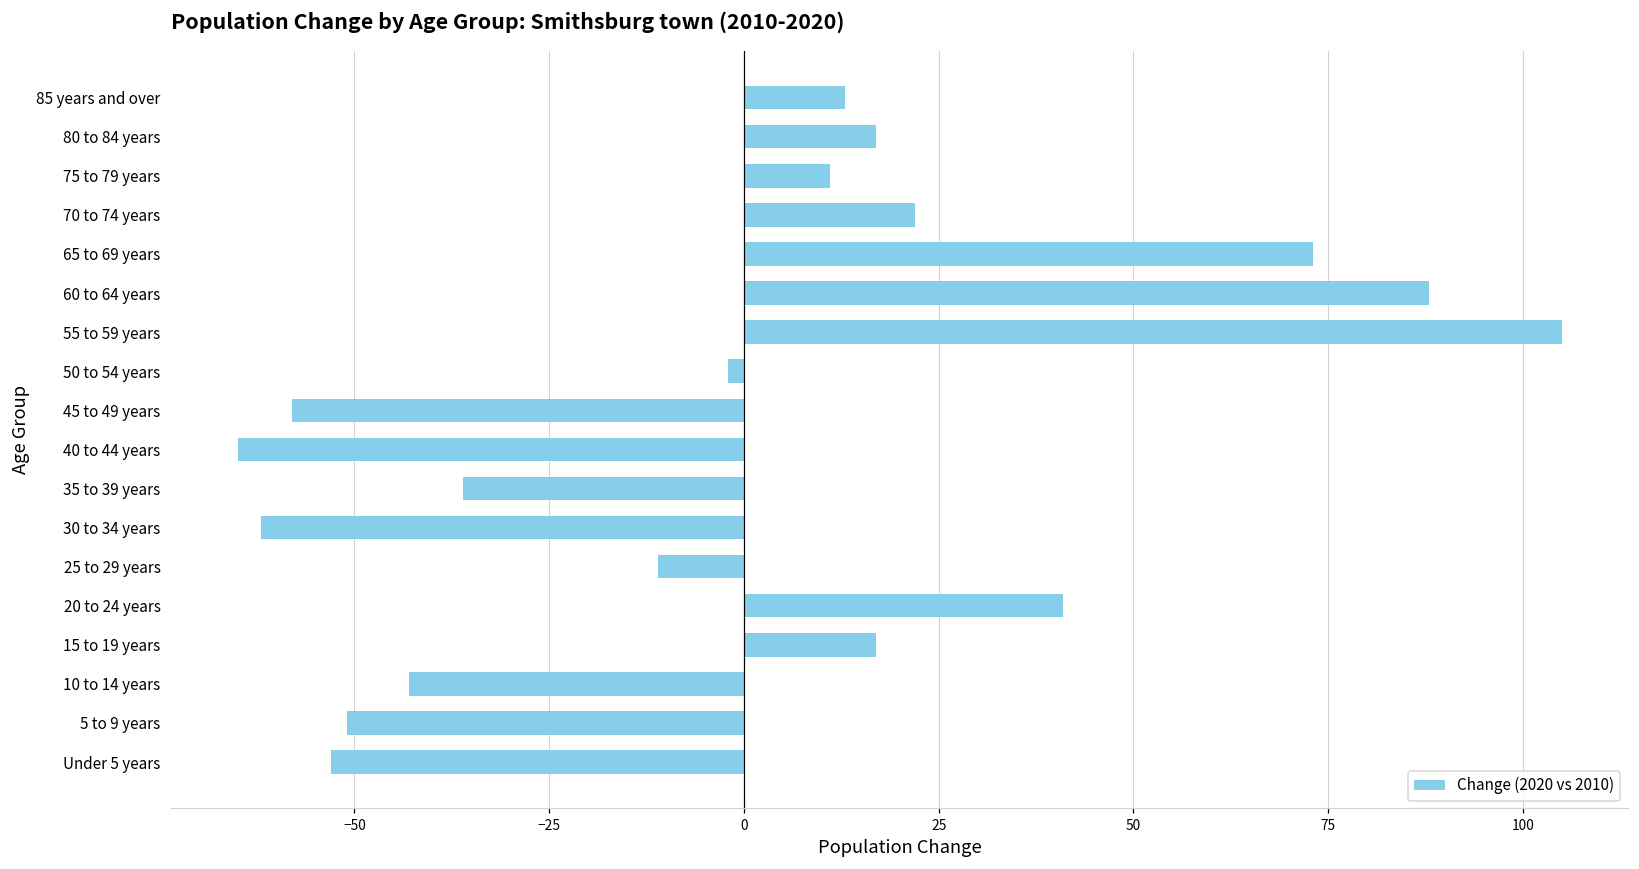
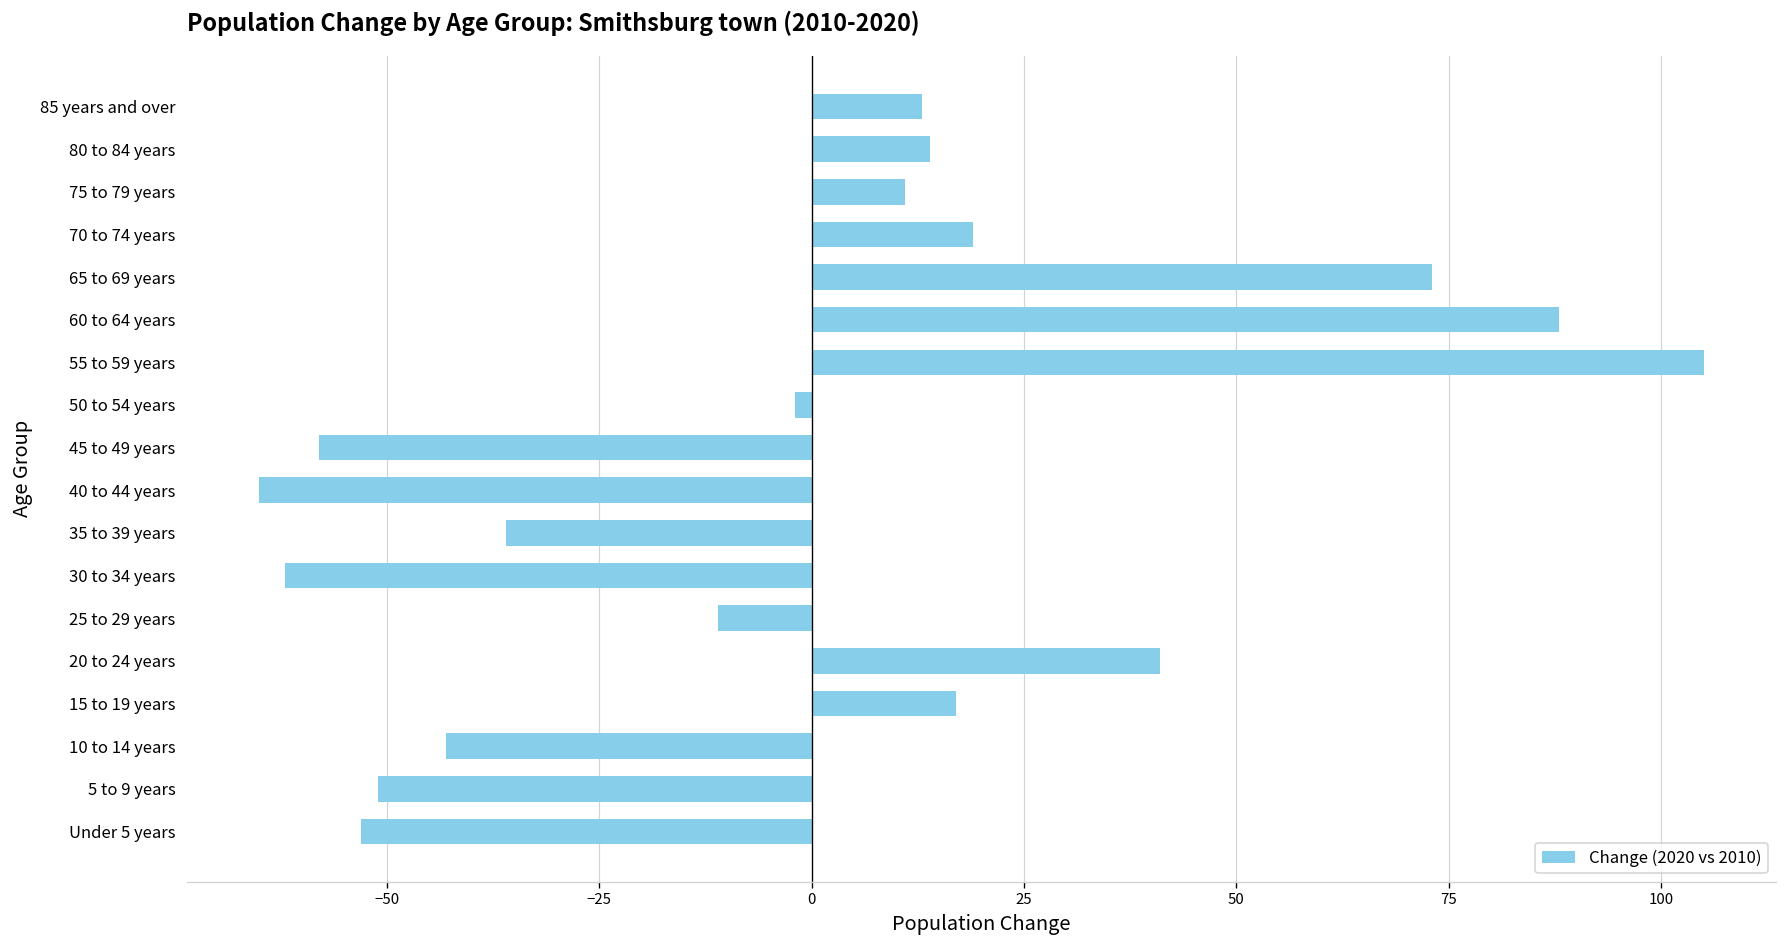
80 to 84 years: 17 -> 14
70 to 74 years: 22 -> 19
